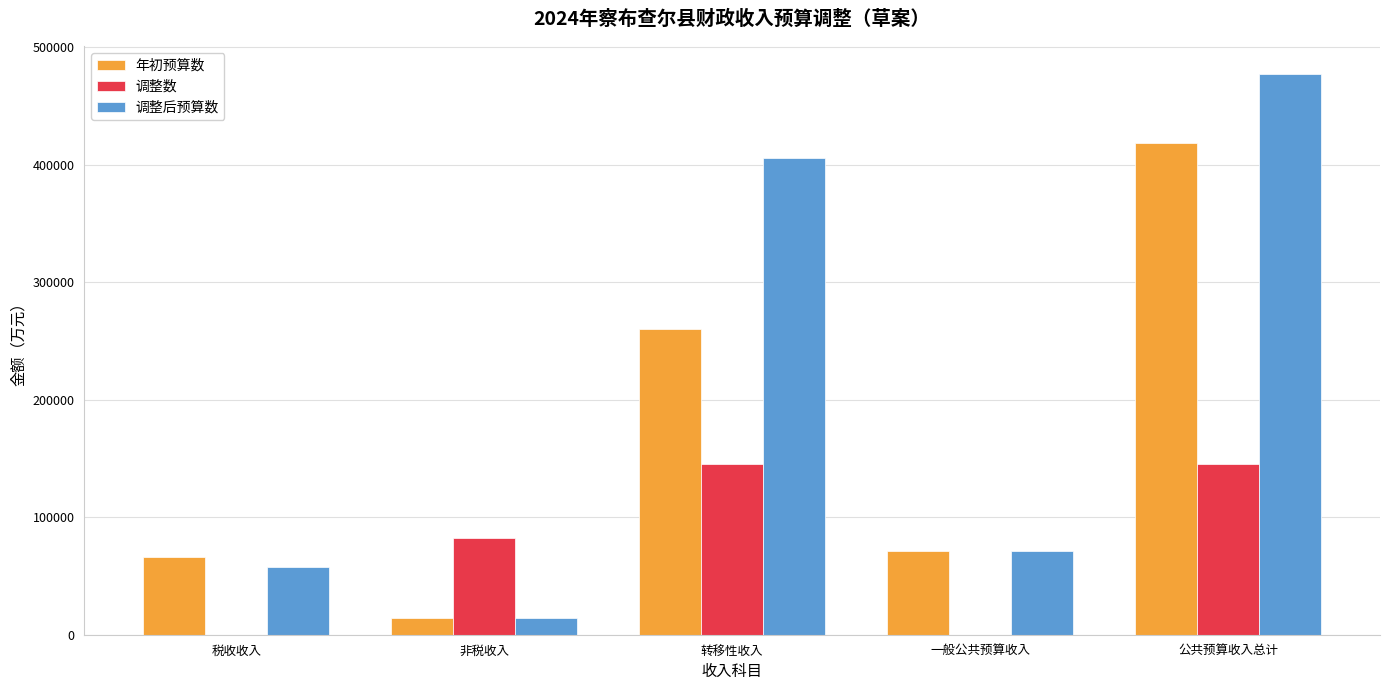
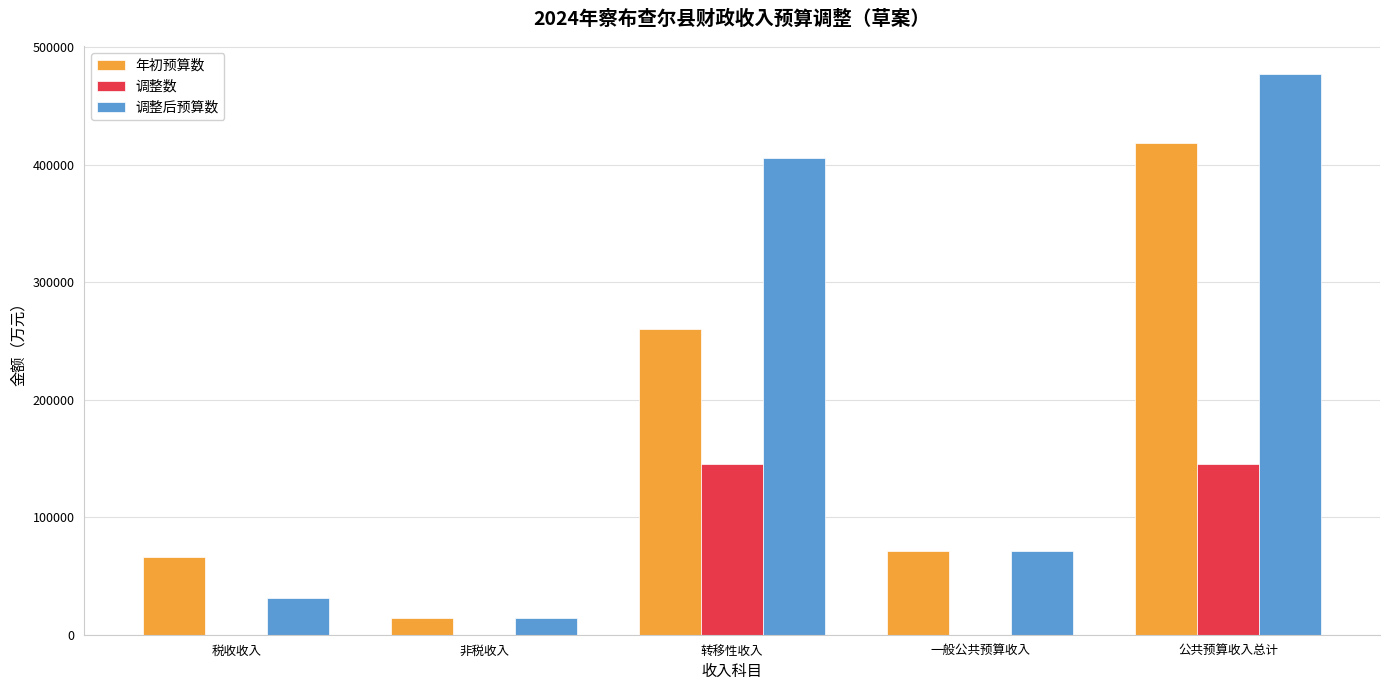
调整后预算数, 税收收入: 57000 -> 32000
调整数, 非税收入: 82000 -> 0
